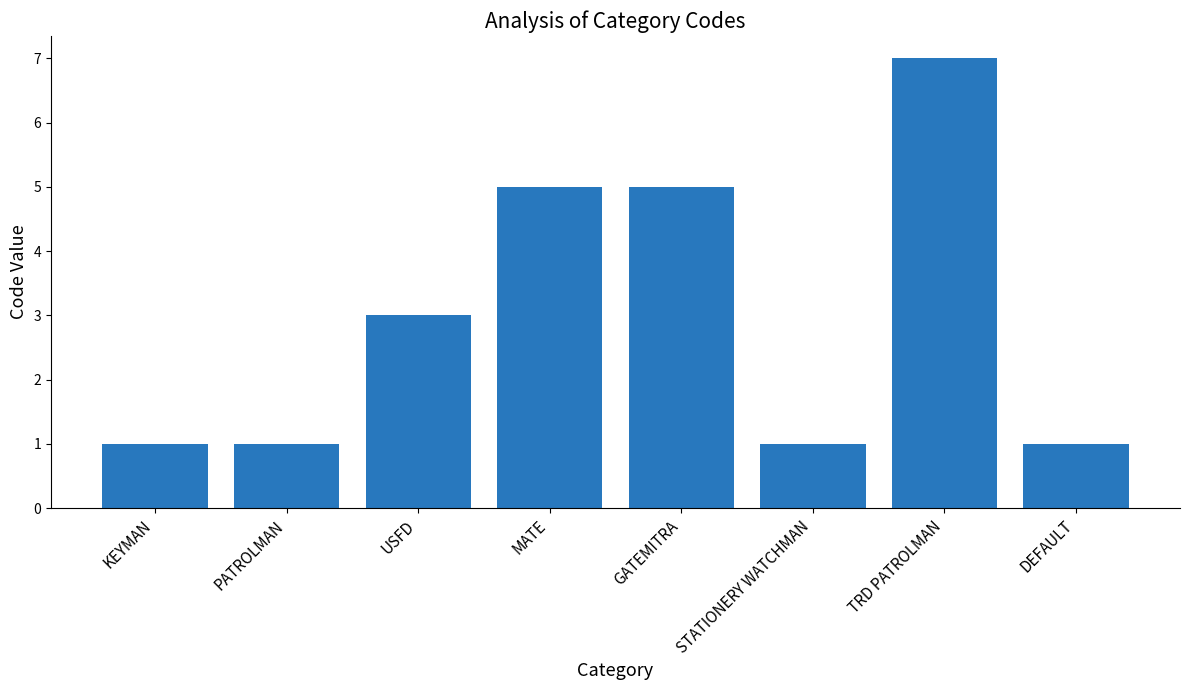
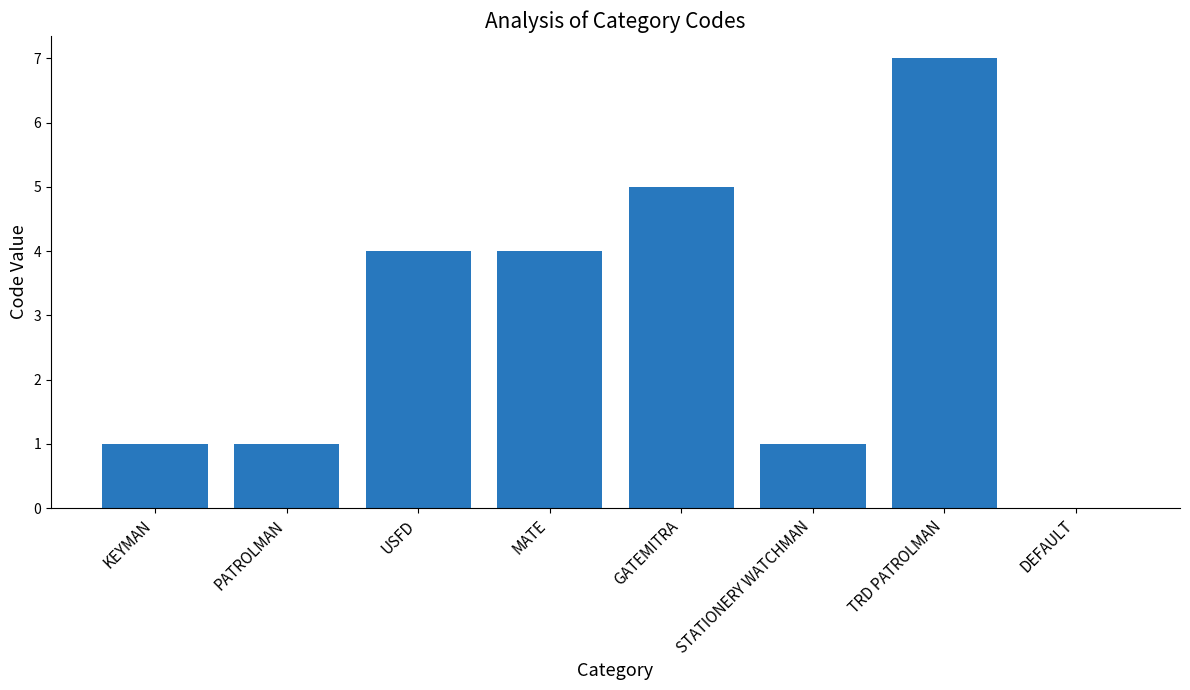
USFD: 3 -> 4
MATE: 5 -> 4
DEFAULT: 1 -> 0
